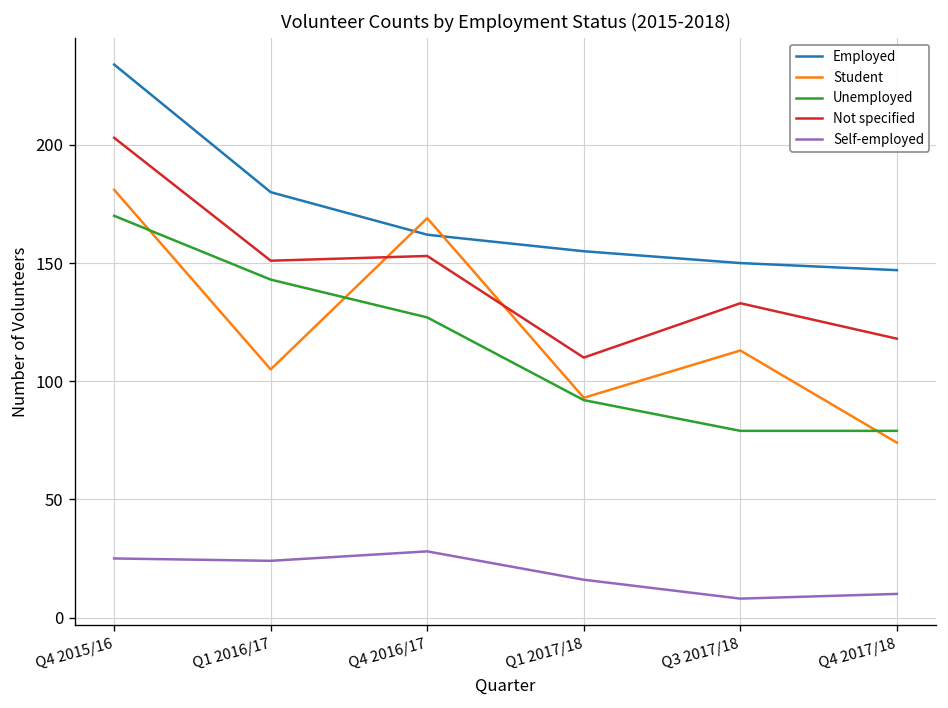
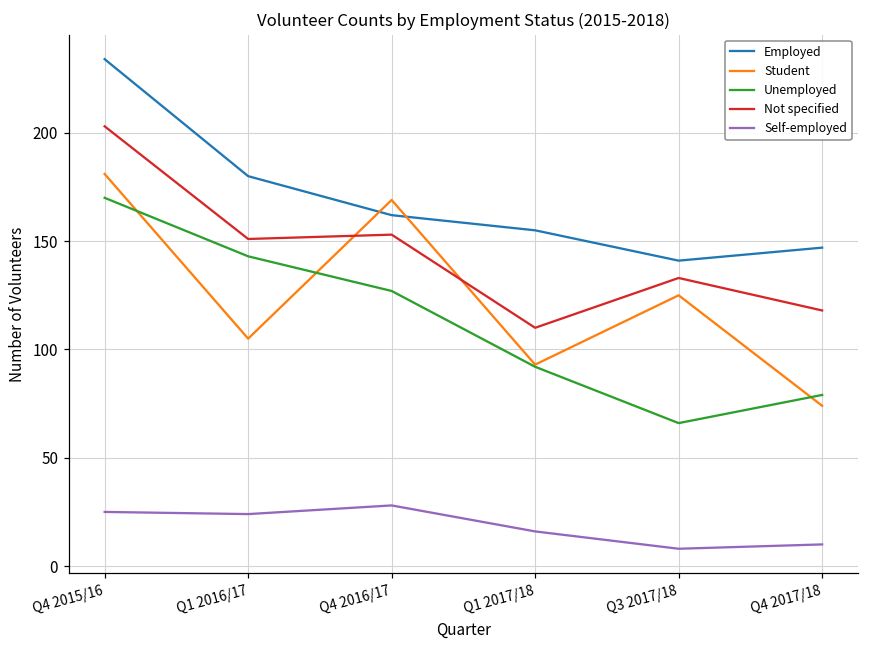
Employed, Q3 2017/18: 150 -> 141
Student, Q3 2017/18: 113 -> 125
Unemployed, Q3 2017/18: 79 -> 66
